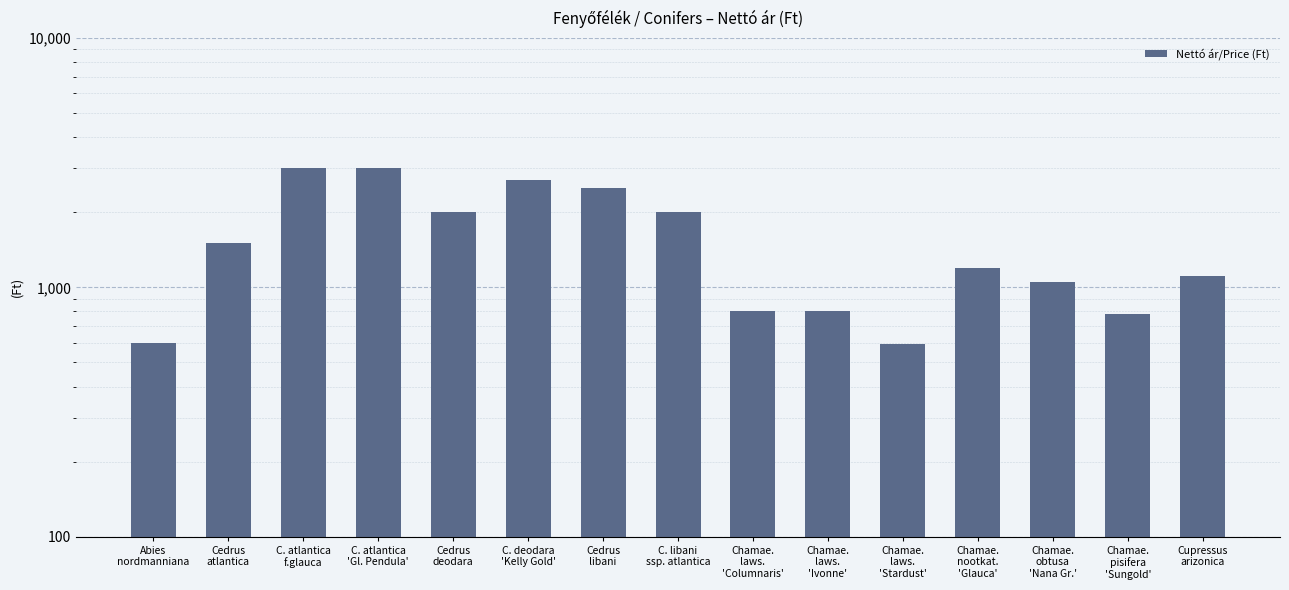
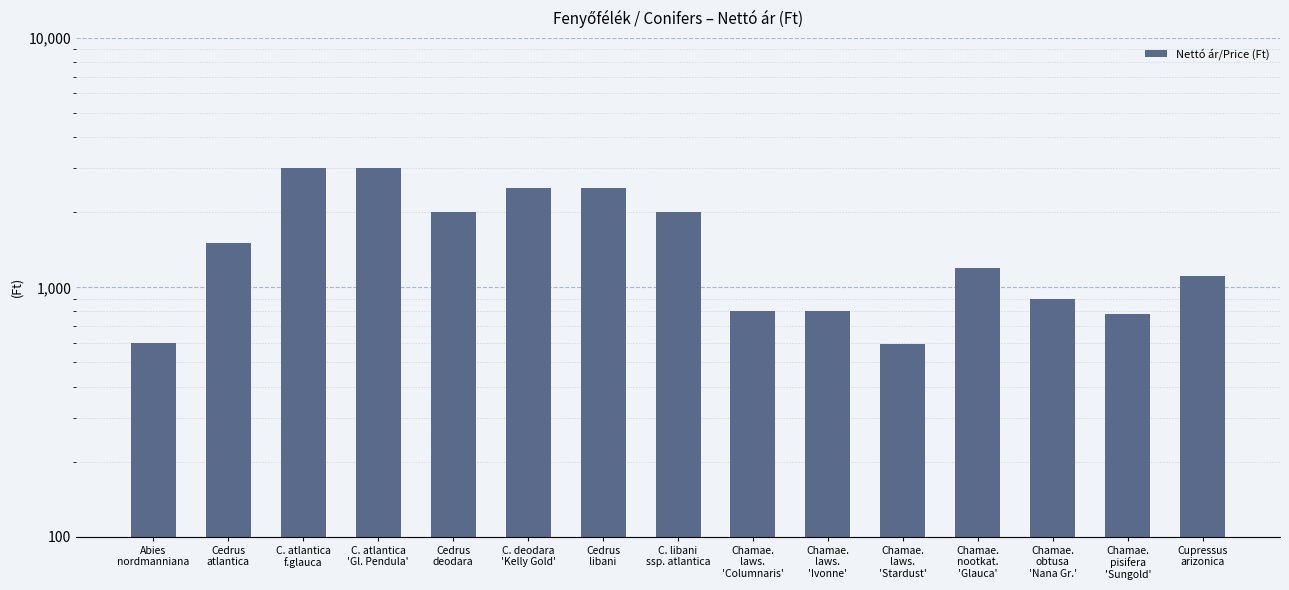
C. deodara 'Kelly Gold': 2,700 -> 2,500
Chamae. obtusa 'Nana Gr.': 1,050 -> 900
